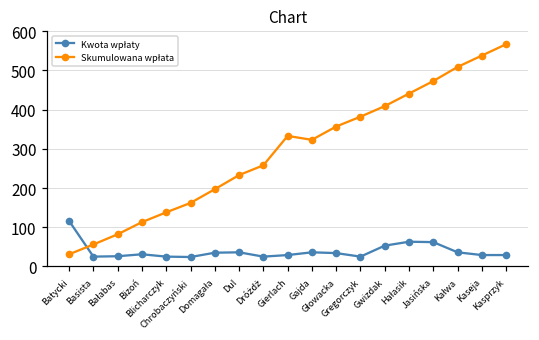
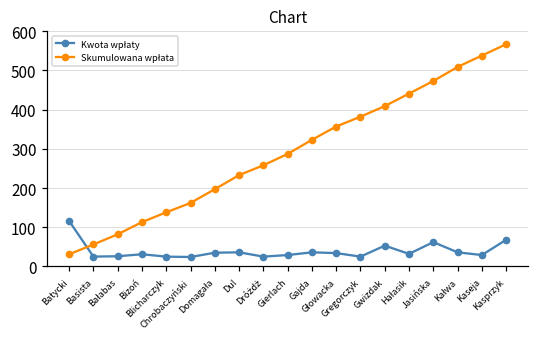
Skumulowana wpłata, Gierlach: 330 -> 290
Kwota wpłaty, Hałasik: 60 -> 30
Kwota wpłaty, Kasprzyk: 30 -> 70
